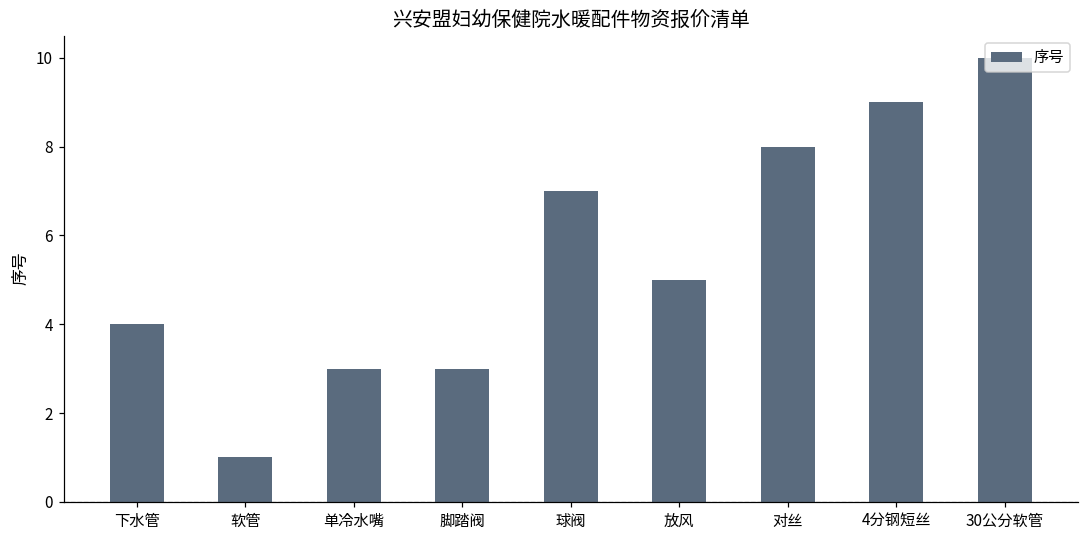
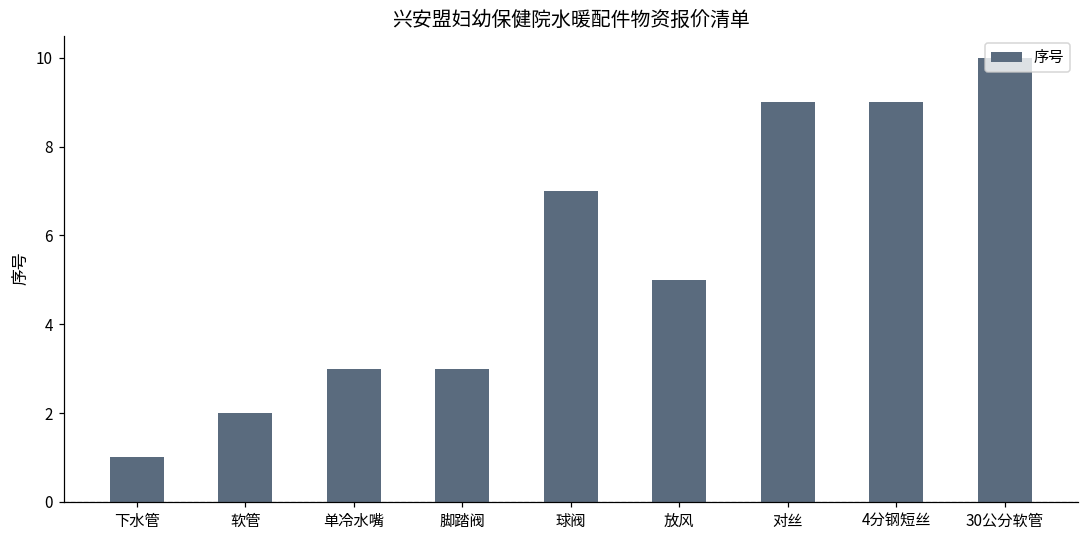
下水管: 4 -> 1
软管: 1 -> 2
对丝: 8 -> 9
